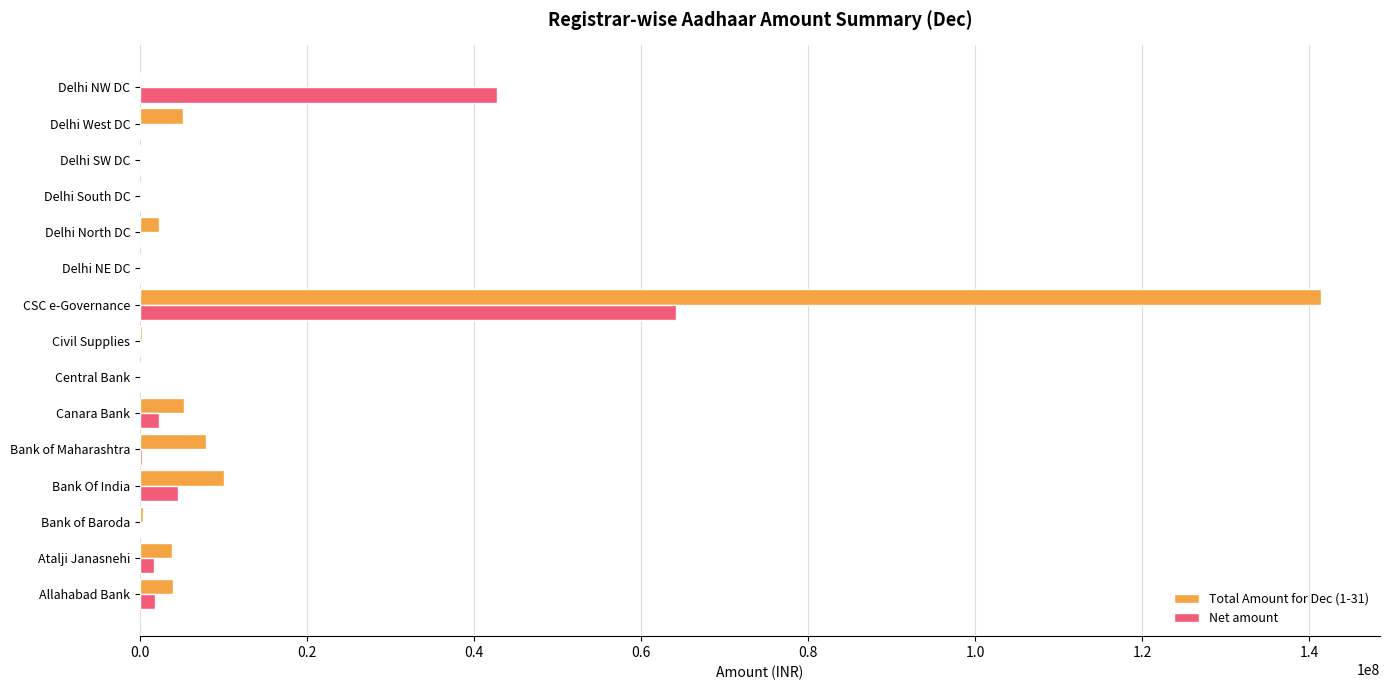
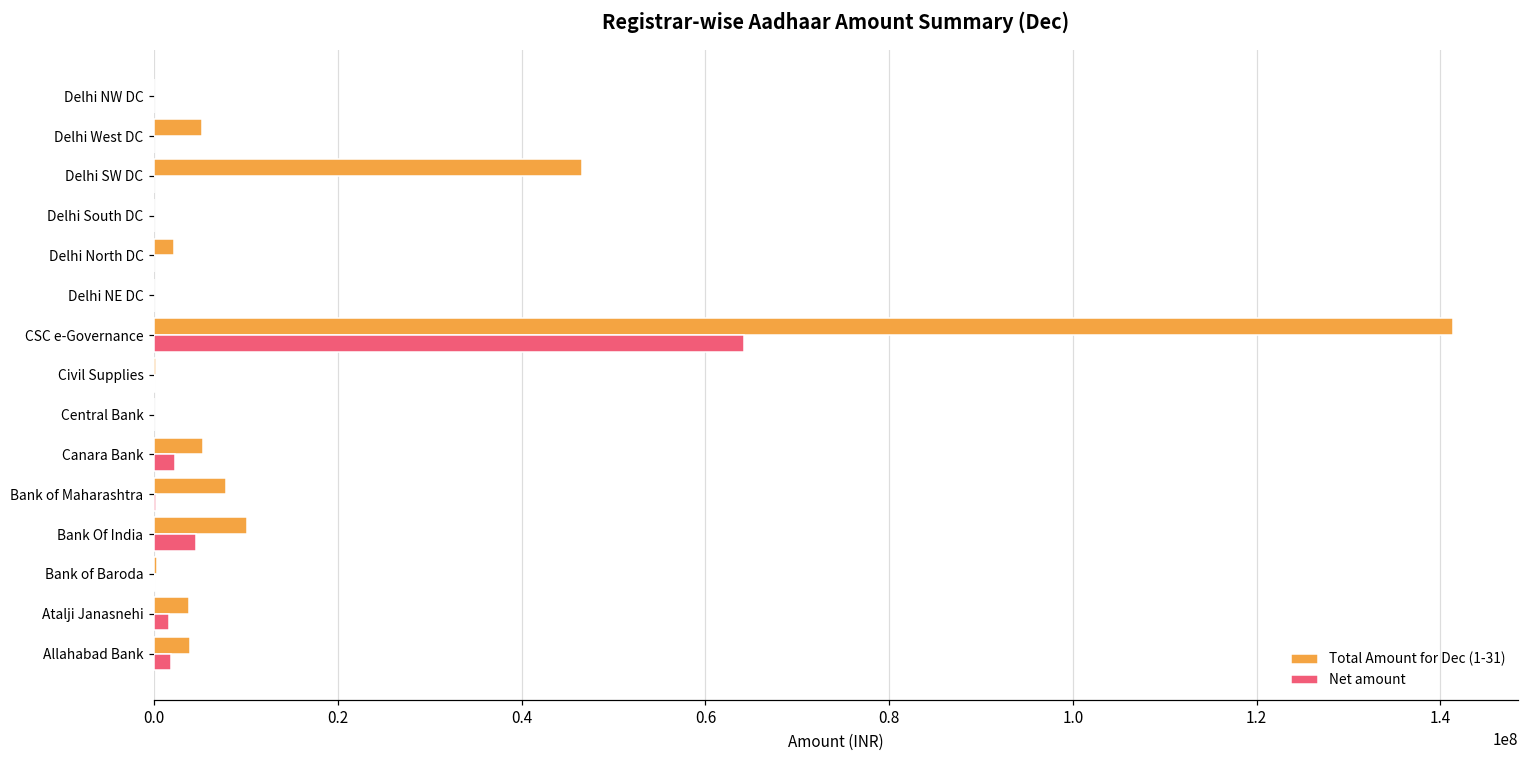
Net amount, Delhi NW DC: 43000000 -> 0
Total Amount for Dec (1-31), Delhi SW DC: 0 -> 47000000
